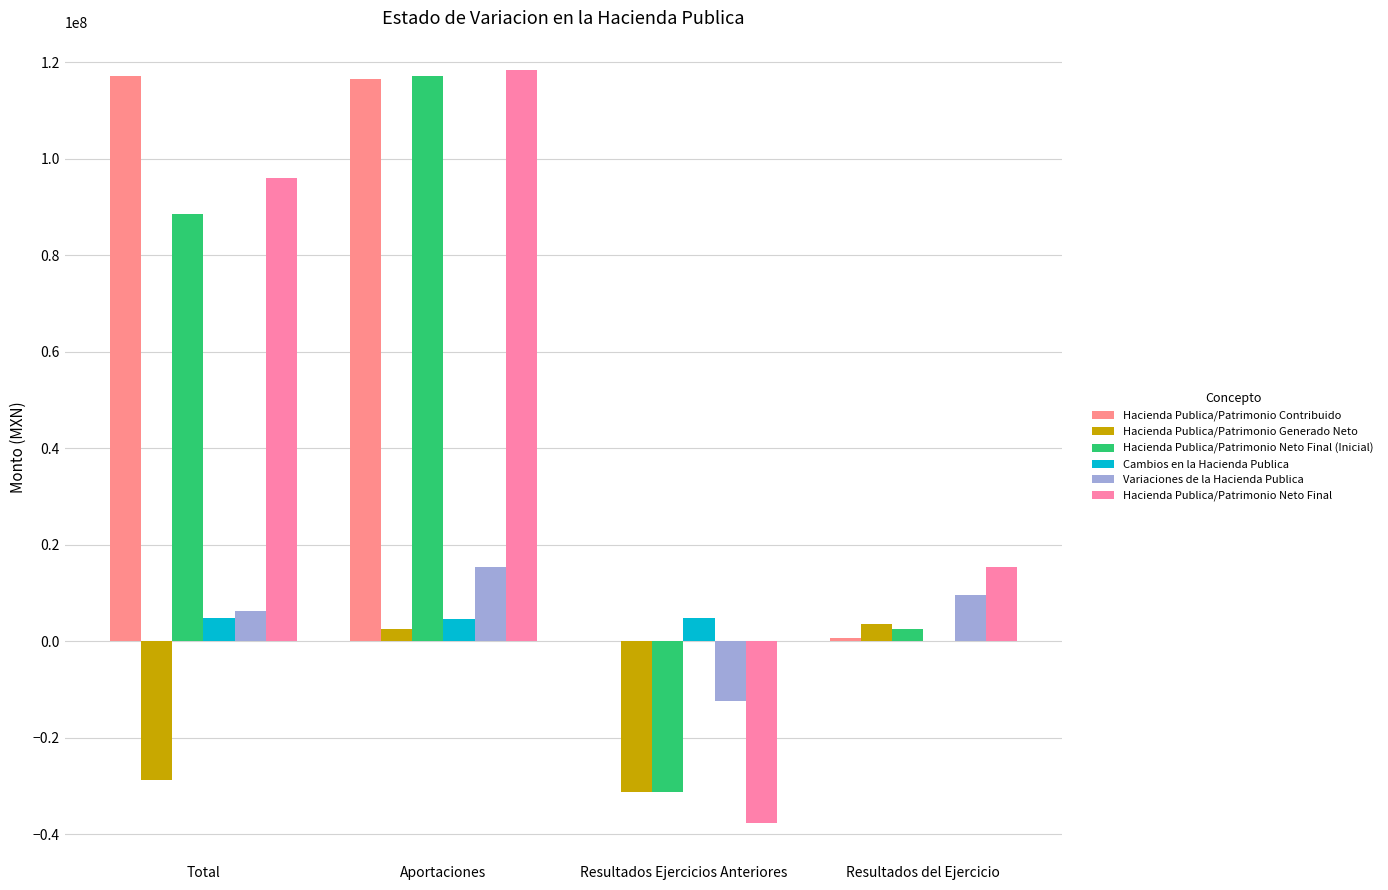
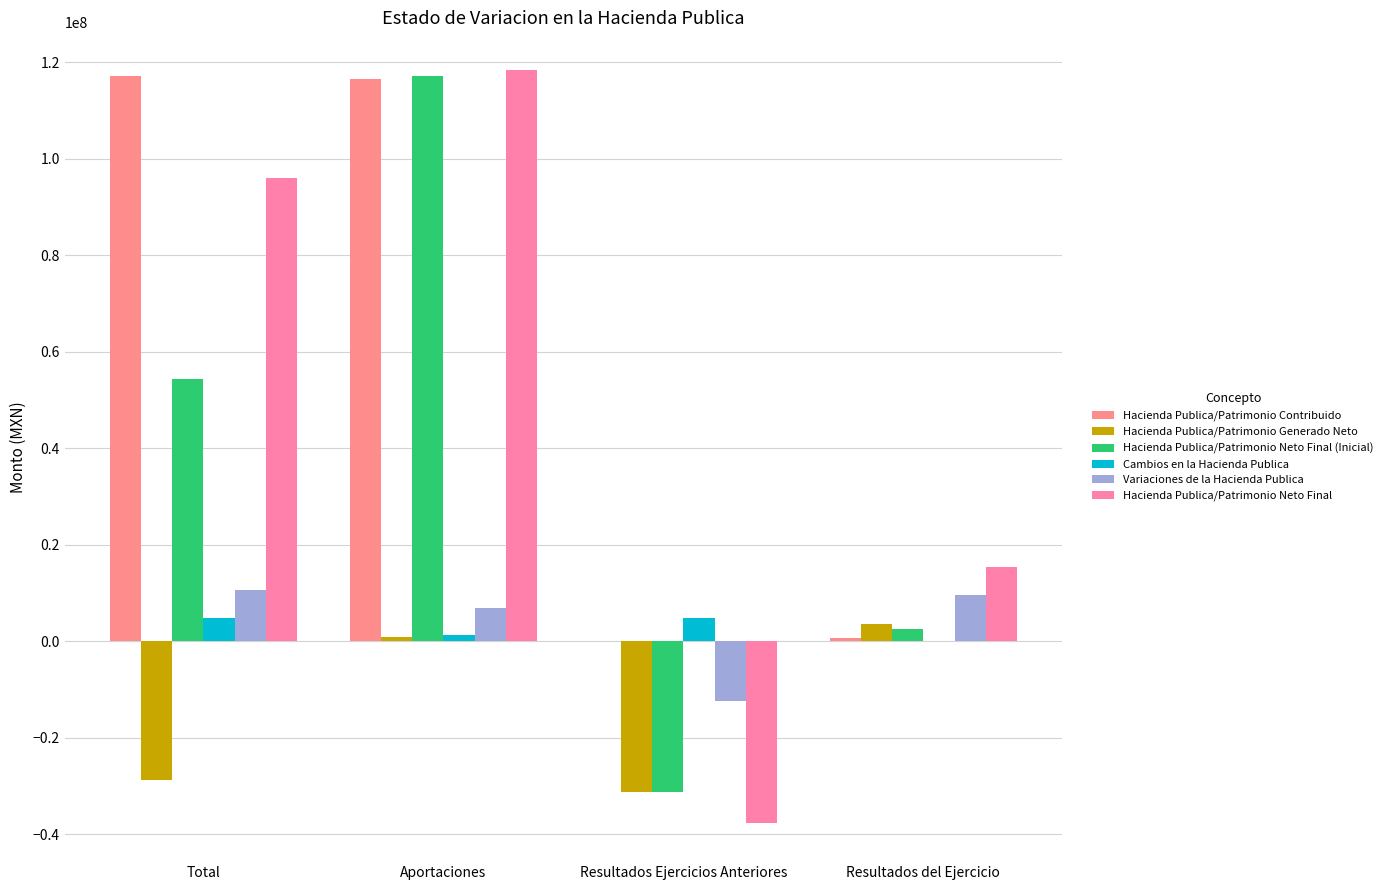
Hacienda Publica/Patrimonio Neto Final (Inicial), Total: 88000000 -> 54000000
Variaciones de la Hacienda Publica, Total: 6000000 -> 11000000
Hacienda Publica/Patrimonio Generado Neto, Aportaciones: 3000000 -> 1000000
Cambios en la Hacienda Publica, Aportaciones: 5000000 -> 1000000
Variaciones de la Hacienda Publica, Aportaciones: 15000000 -> 7000000
